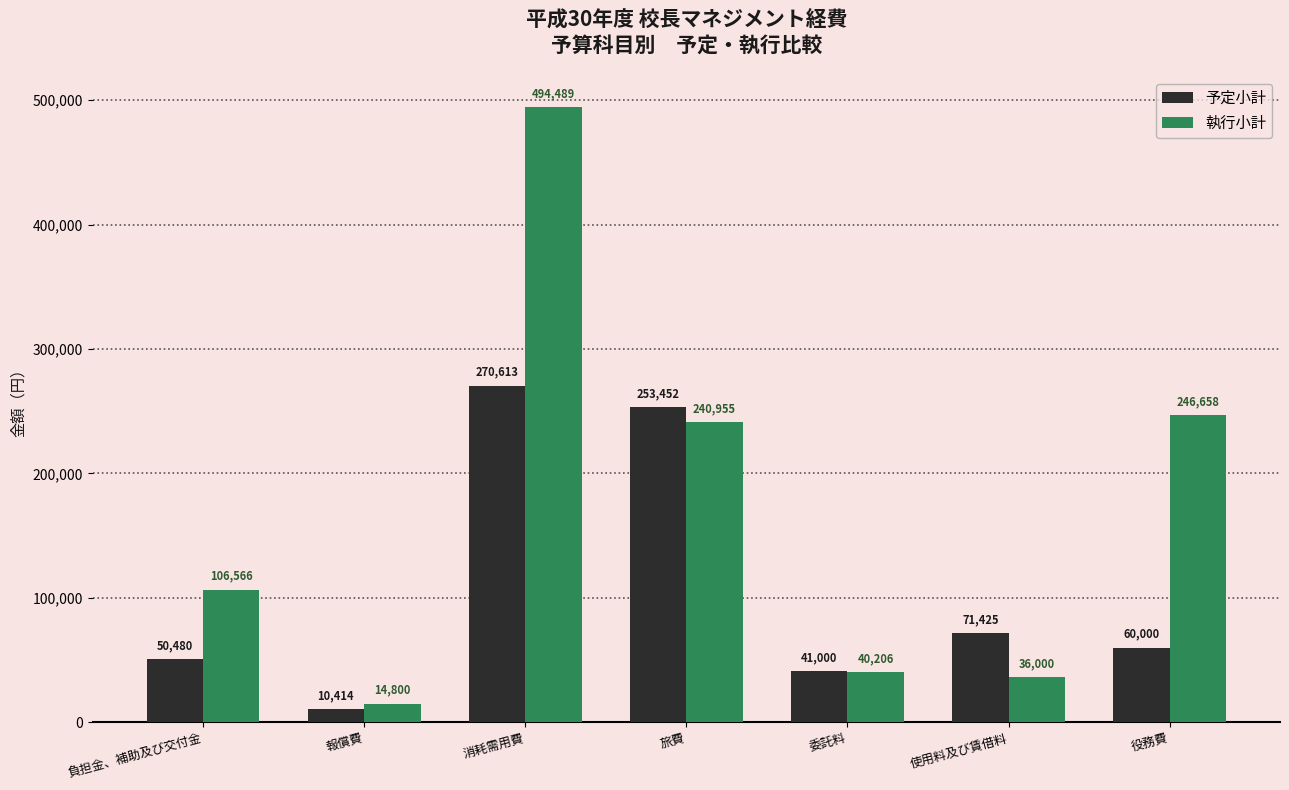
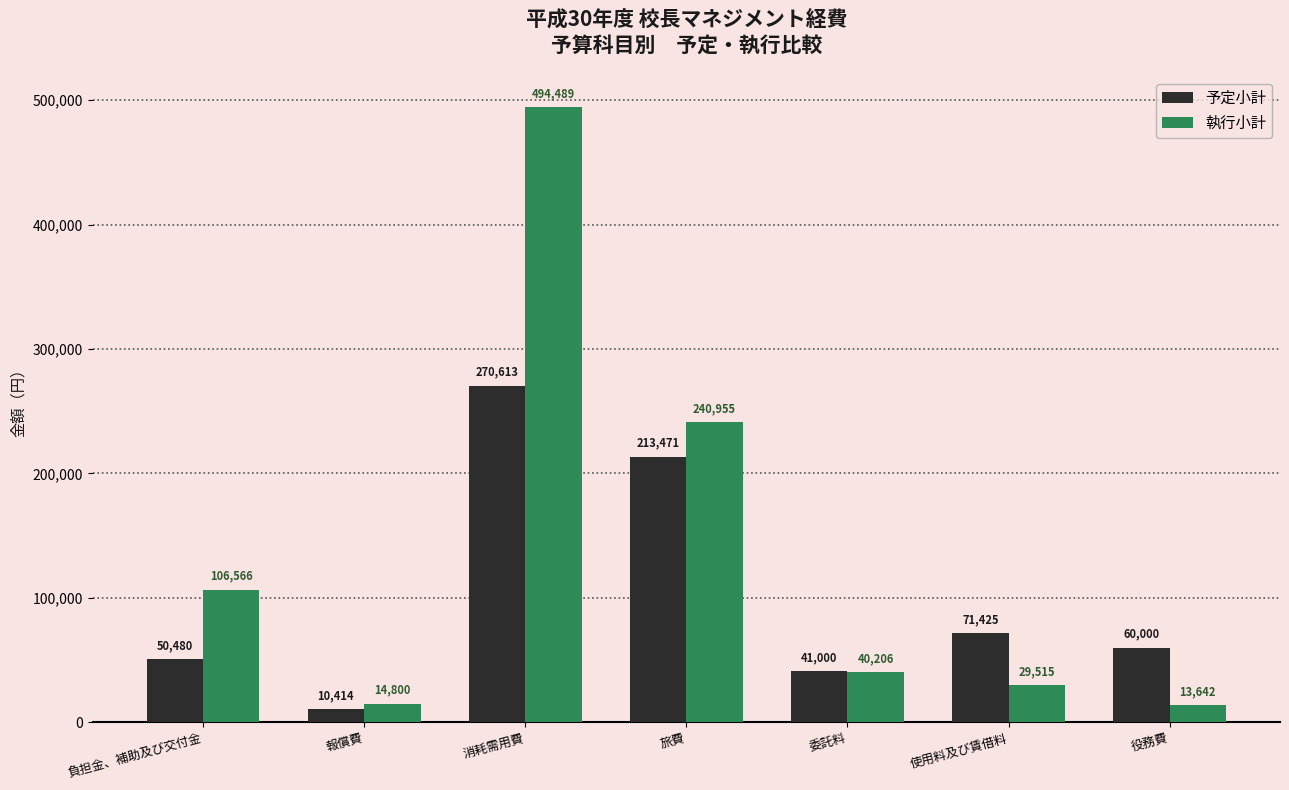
予定小計, 旅費: 253,452 -> 213,471
執行小計, 使用料及び賃借料: 36,000 -> 29,515
執行小計, 役務費: 246,658 -> 13,642
